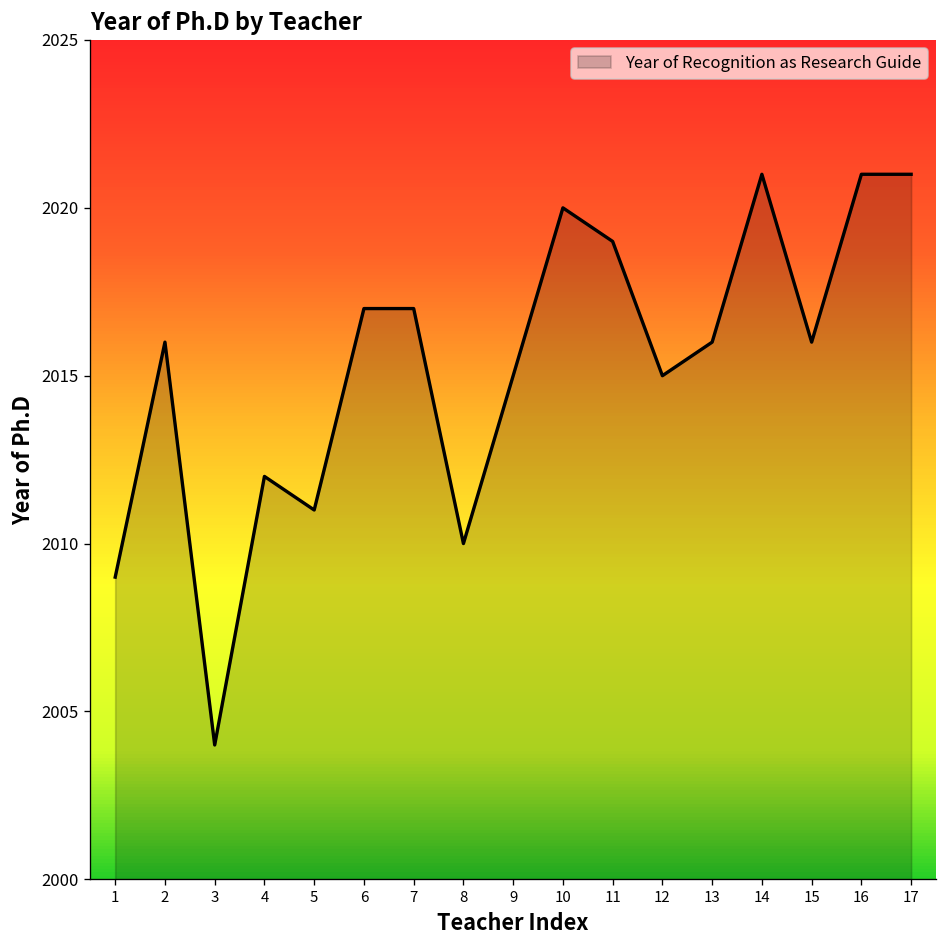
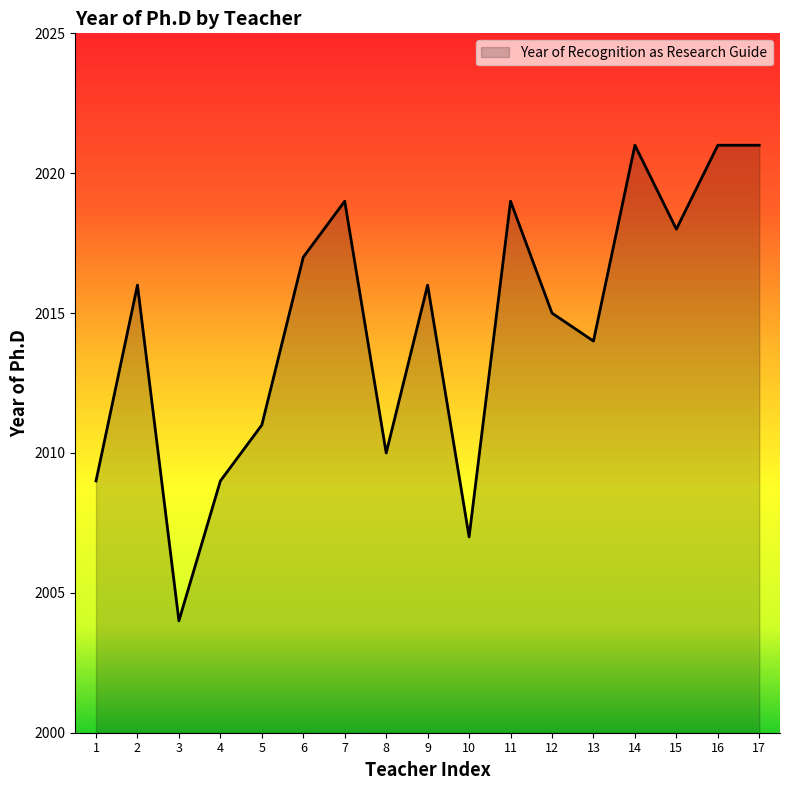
4: 2012 -> 2009
7: 2017 -> 2019
9: 2015 -> 2016
10: 2020 -> 2007
13: 2016 -> 2014
15: 2016 -> 2018
